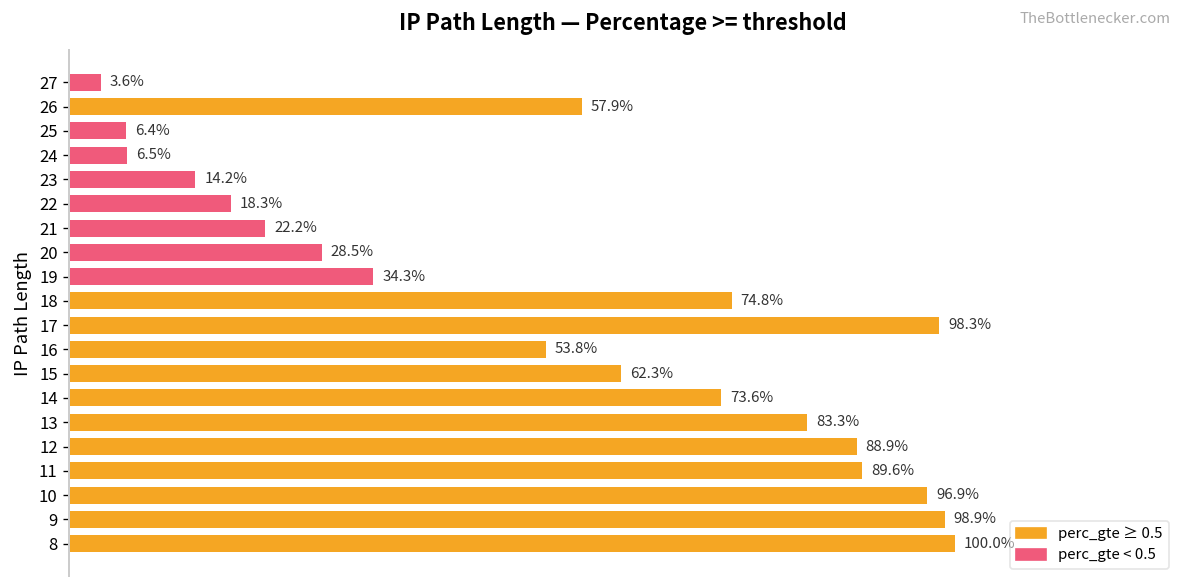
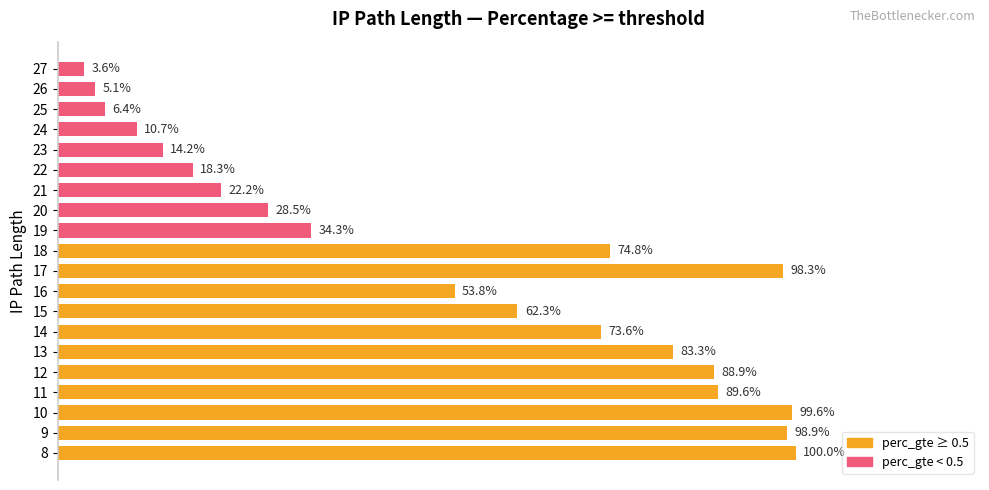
26: 57.9% -> 5.1%
24: 6.5% -> 10.7%
10: 96.9% -> 99.6%
